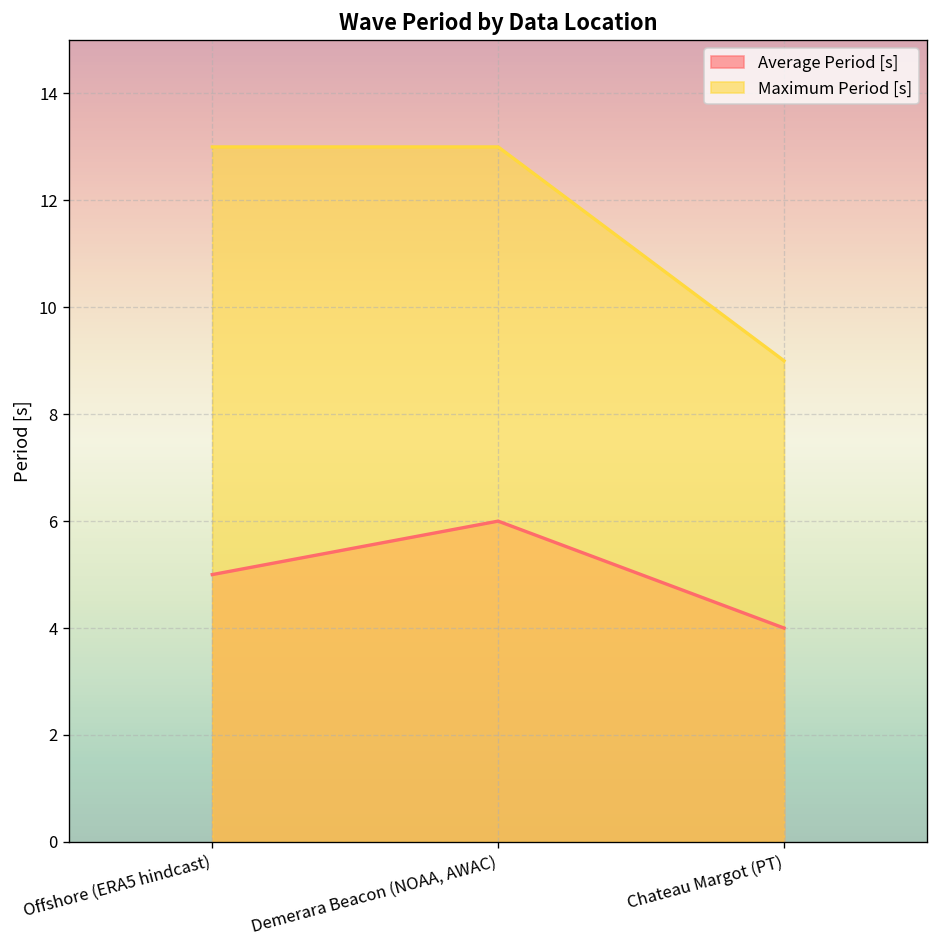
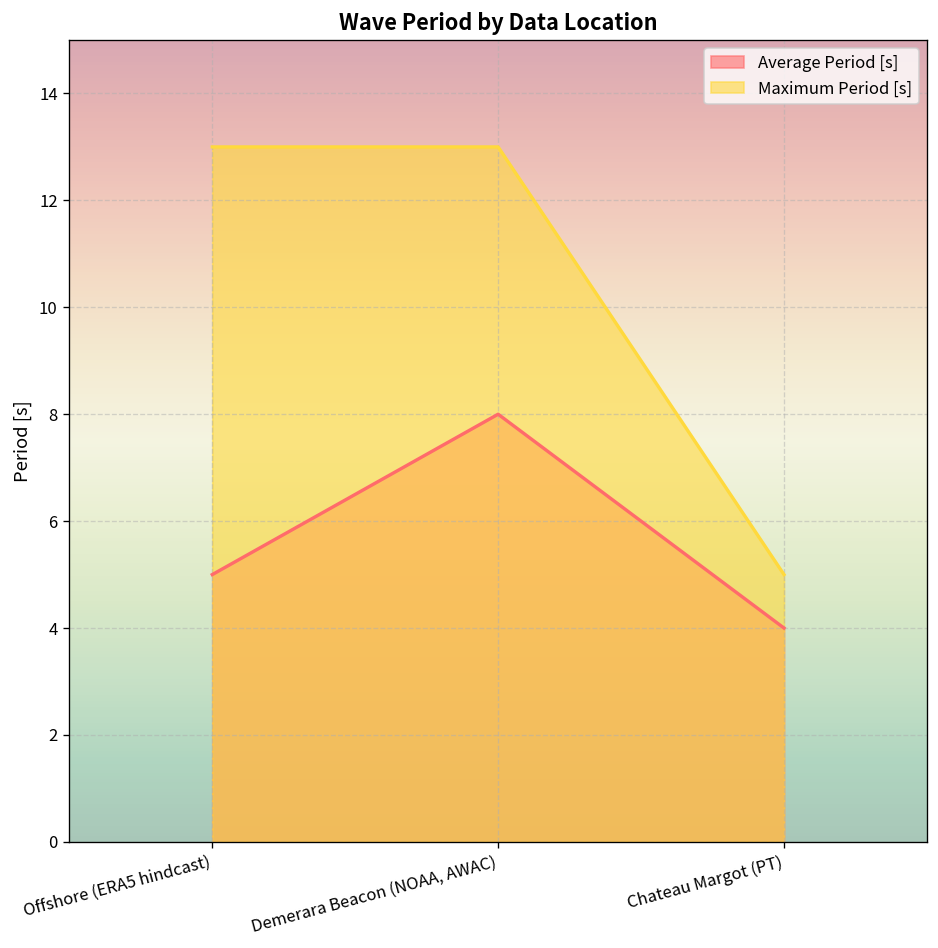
Average Period [s], Demerara Beacon (NOAA, AWAC): 6 -> 8
Maximum Period [s], Chateau Margot (PT): 9 -> 5
